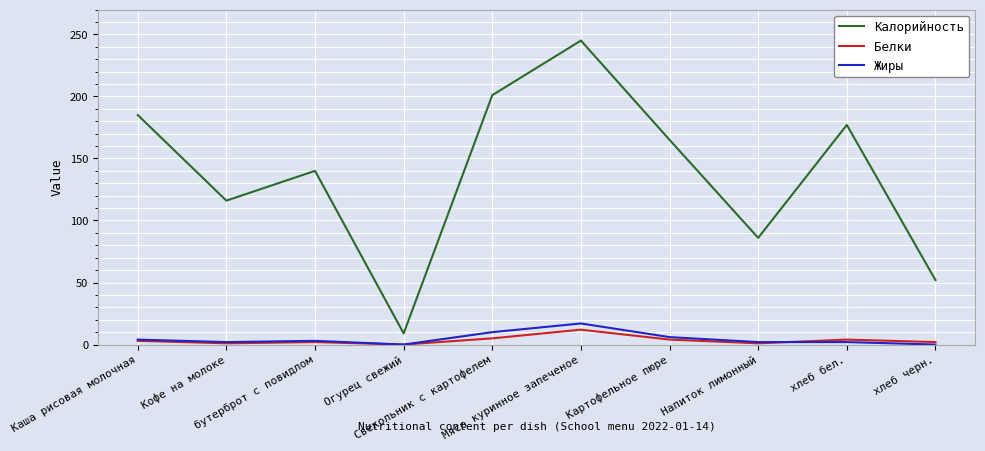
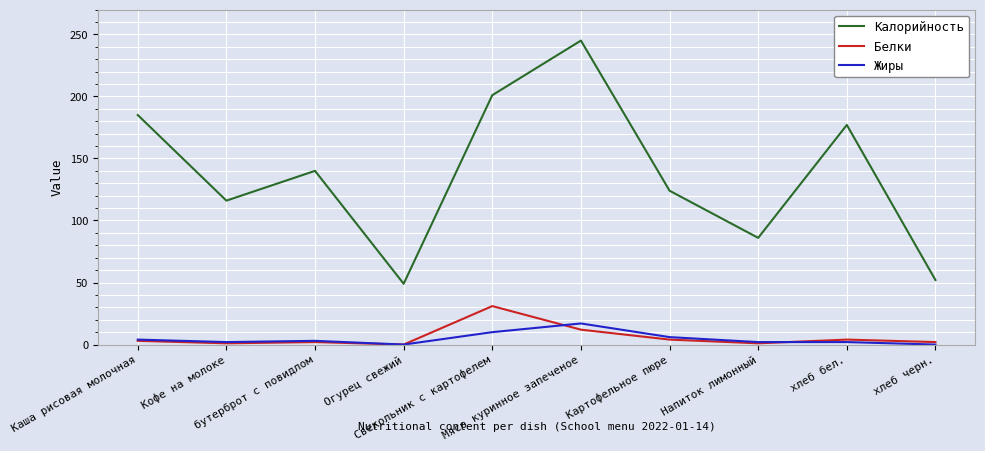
Калорийность, Огурец свежий: 9 -> 49
Белки, Свекольник с картофелем: 5 -> 31
Калорийность, Картофельное пюре: 165 -> 124
